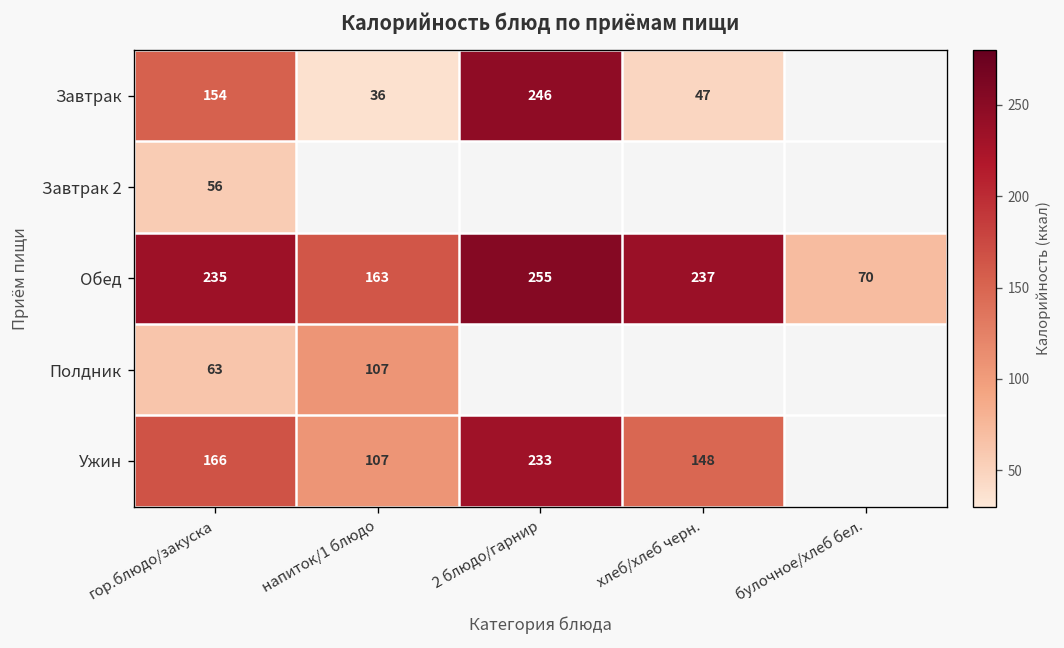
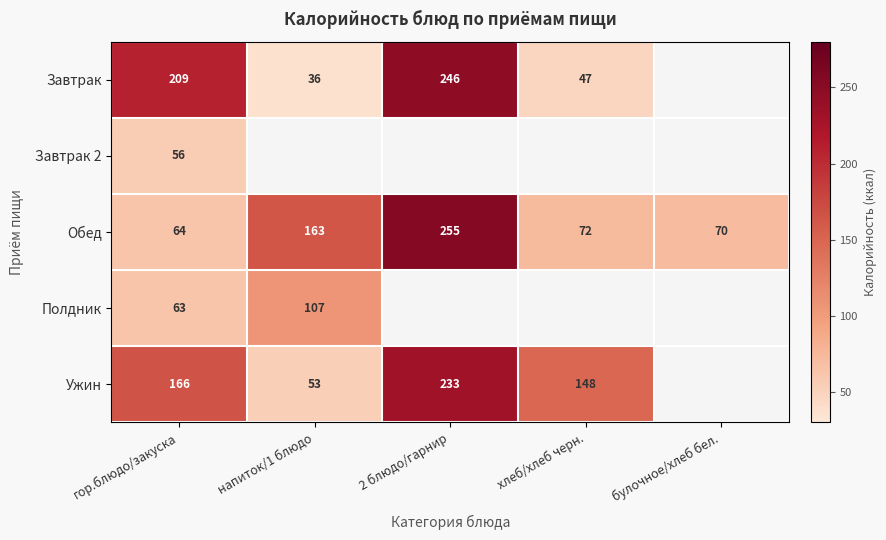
Завтрак, гор.блюдо/закуска: 154 -> 209
Обед, гор.блюдо/закуска: 235 -> 64
Обед, хлеб/хлеб черн.: 237 -> 72
Ужин, напиток/1 блюдо: 107 -> 53
